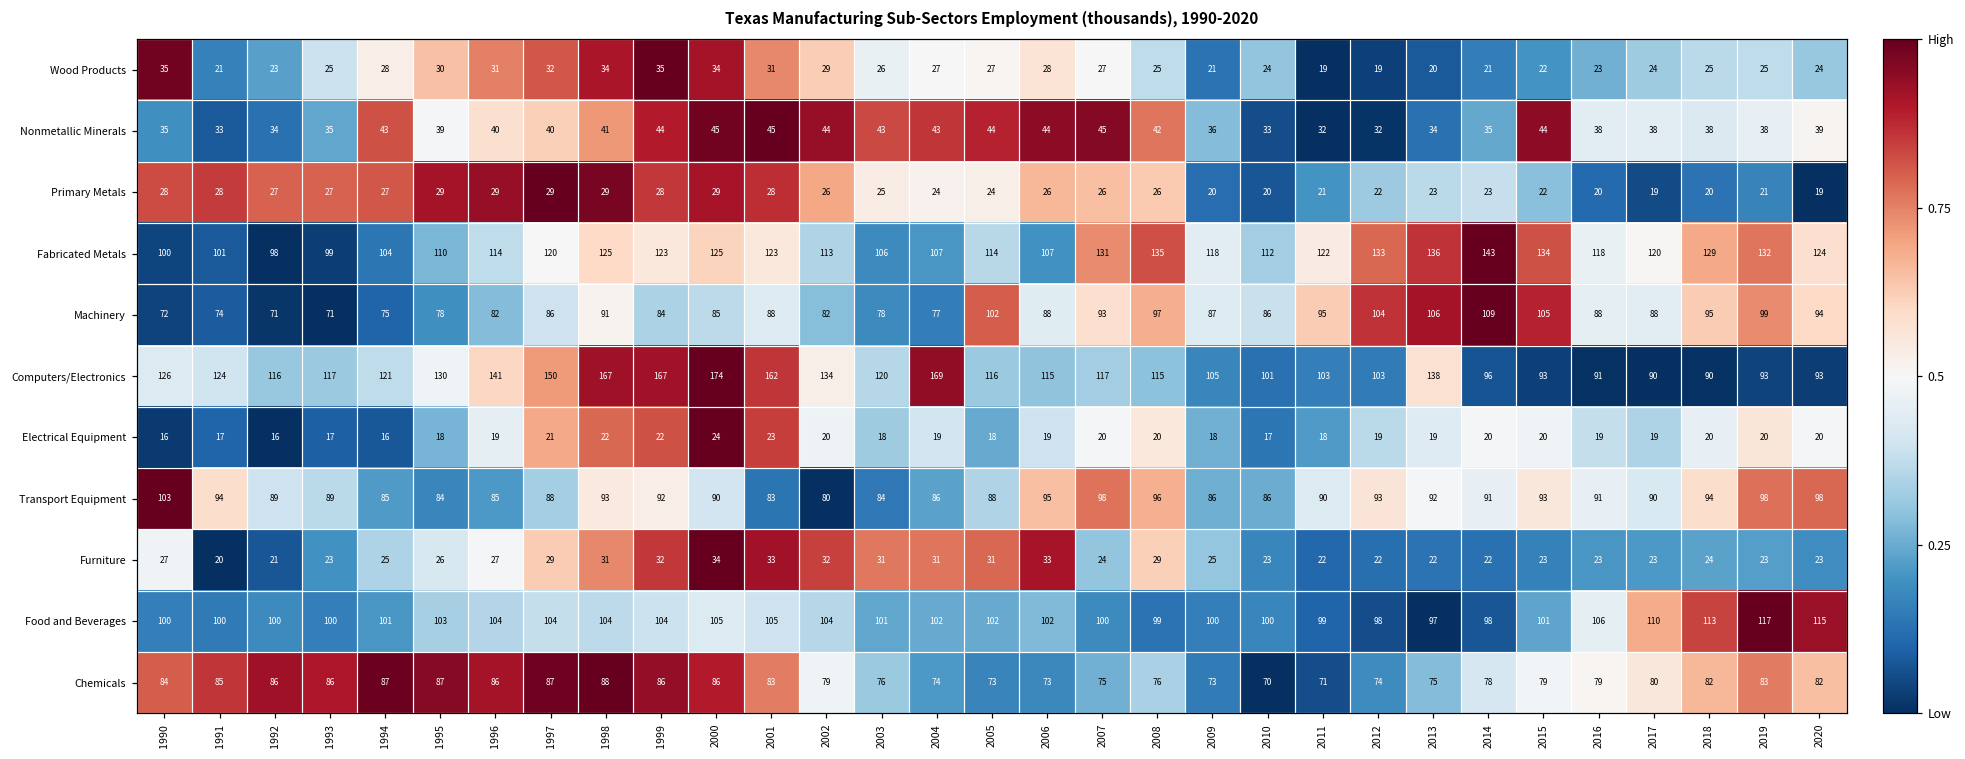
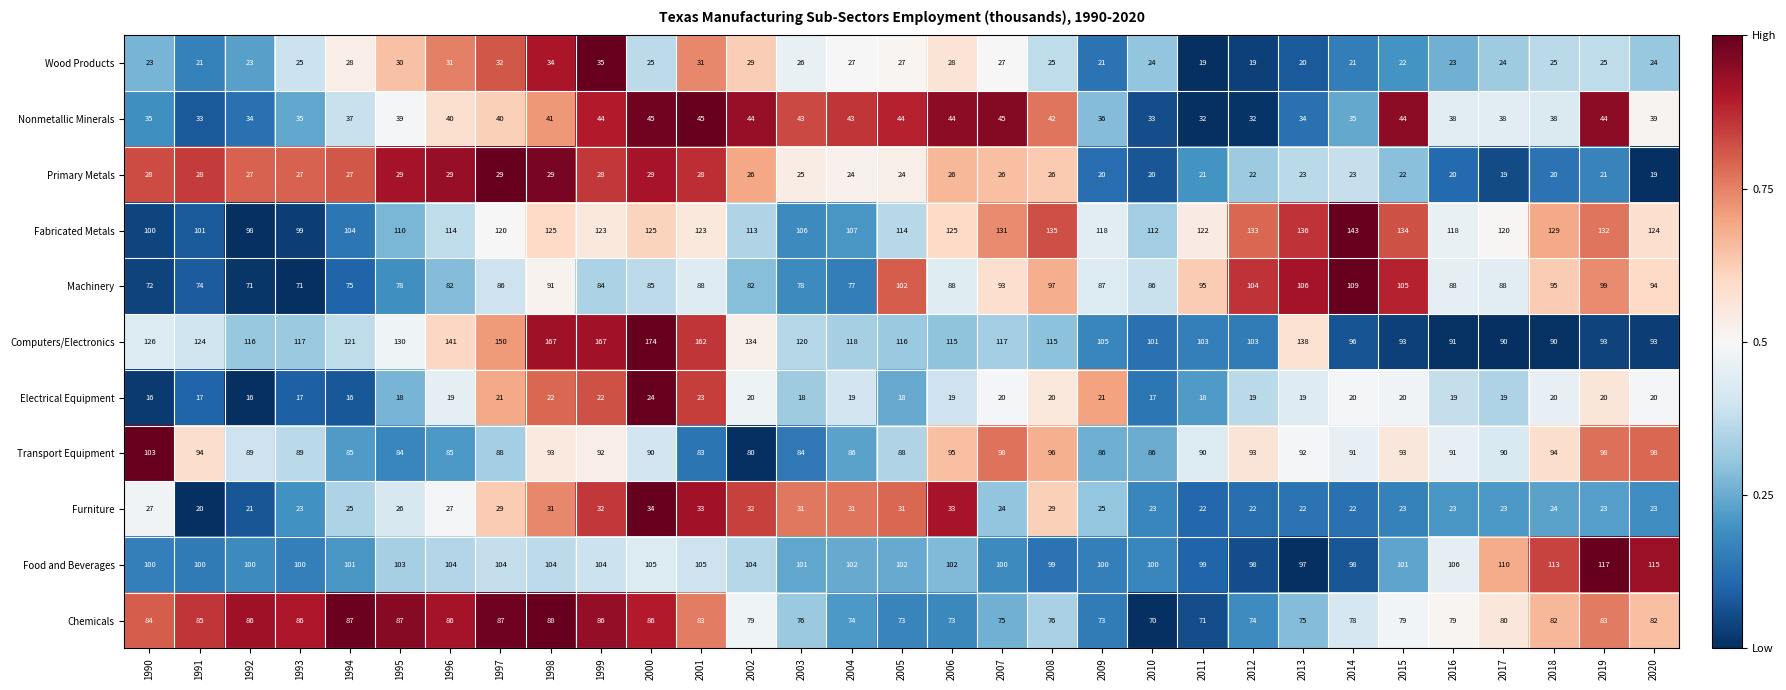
Wood Products, 1990: 35 -> 23
Wood Products, 2000: 34 -> 25
Nonmetallic Minerals, 1994: 43 -> 37
Nonmetallic Minerals, 2019: 38 -> 44
Fabricated Metals, 2006: 107 -> 125
Computers/Electronics, 2004: 169 -> 118
Electrical Equipment, 2009: 18 -> 21
